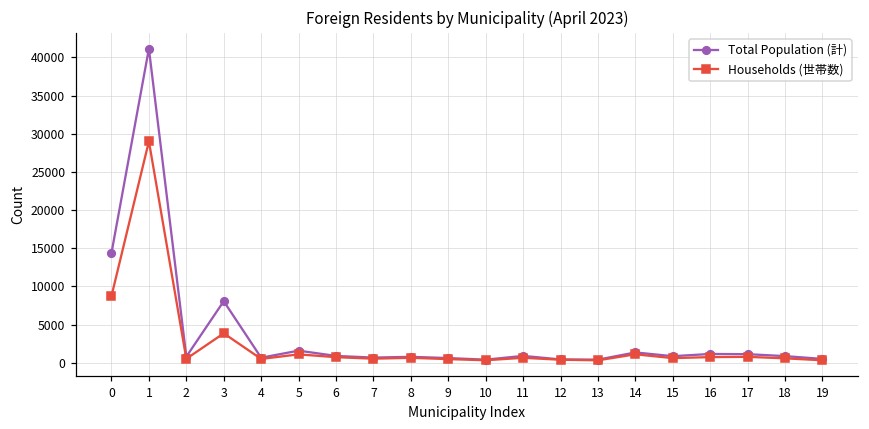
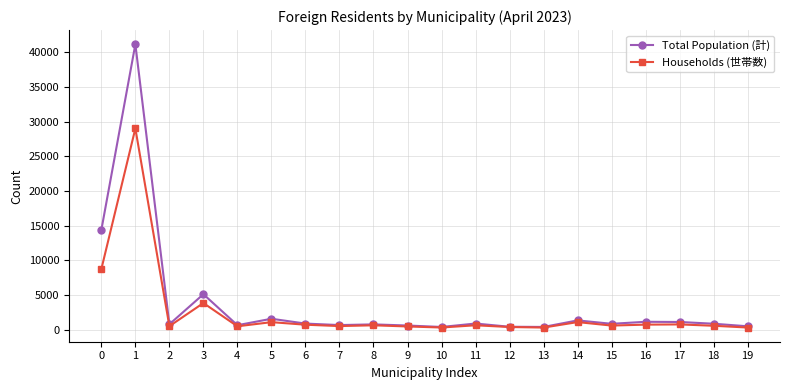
Total Population (計), 3: 8000 -> 5000
